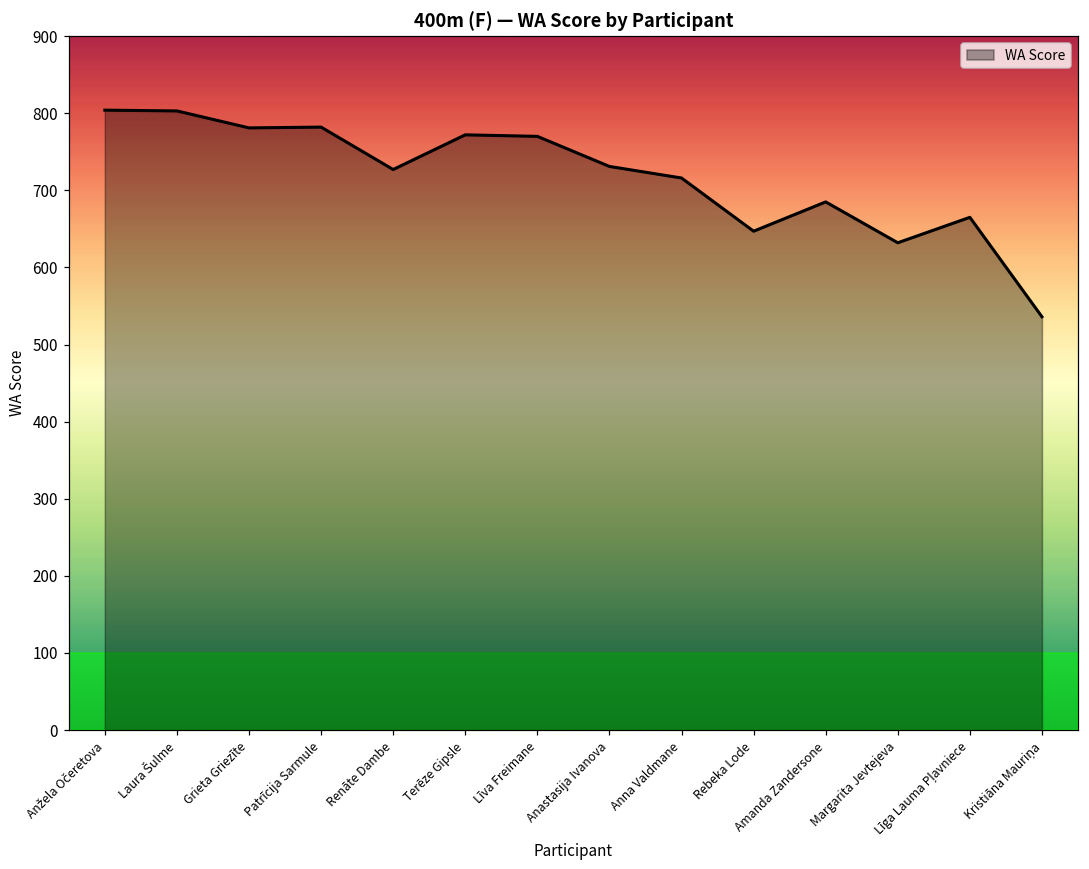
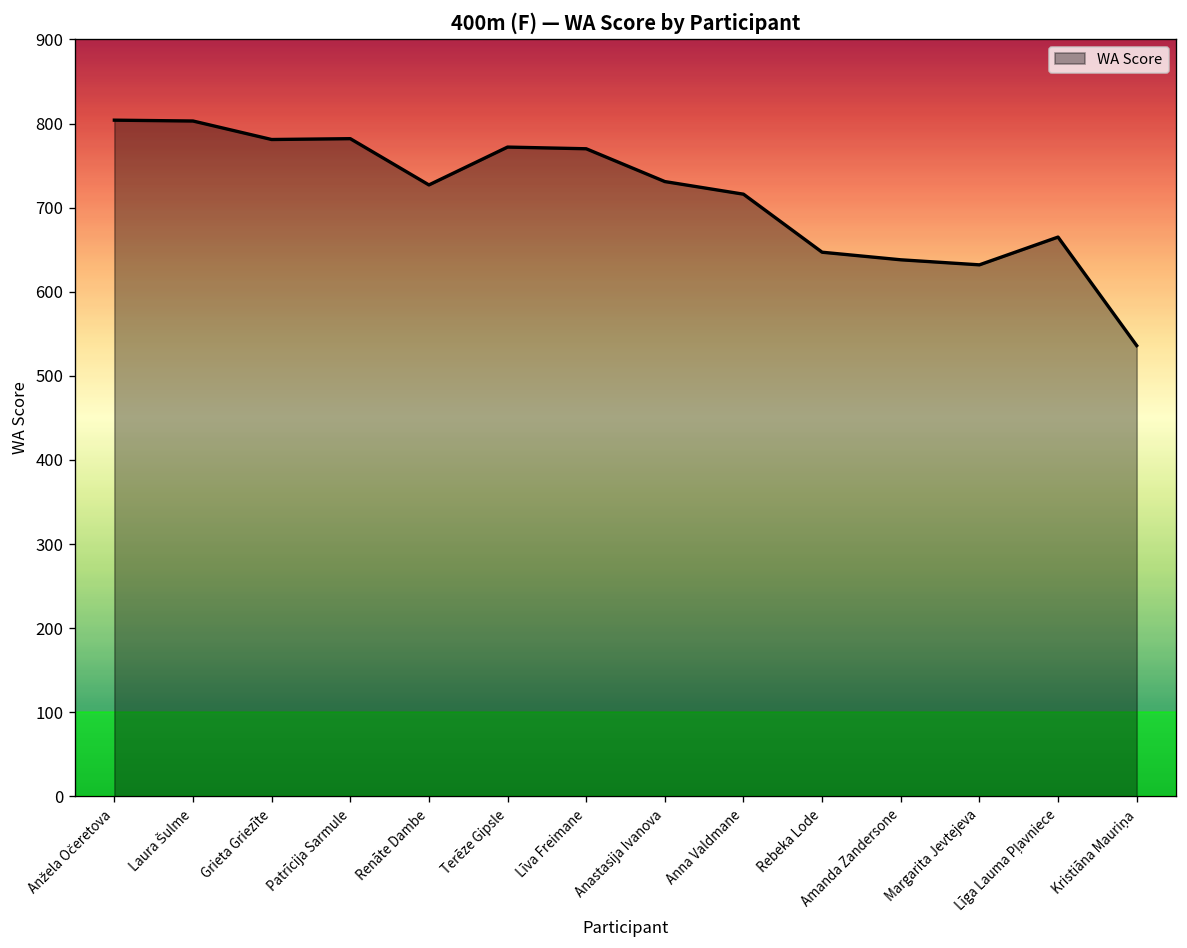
Amanda Zandersone: 690 -> 640
